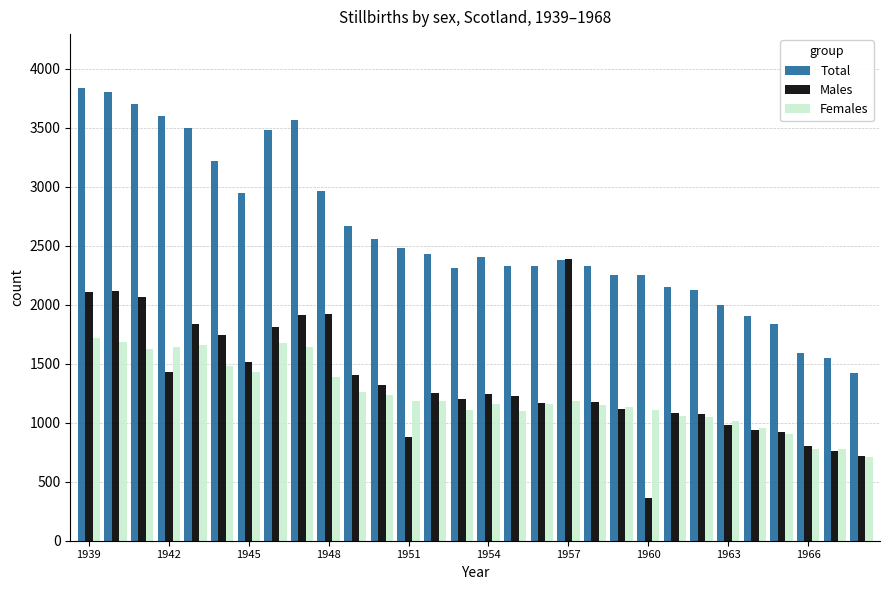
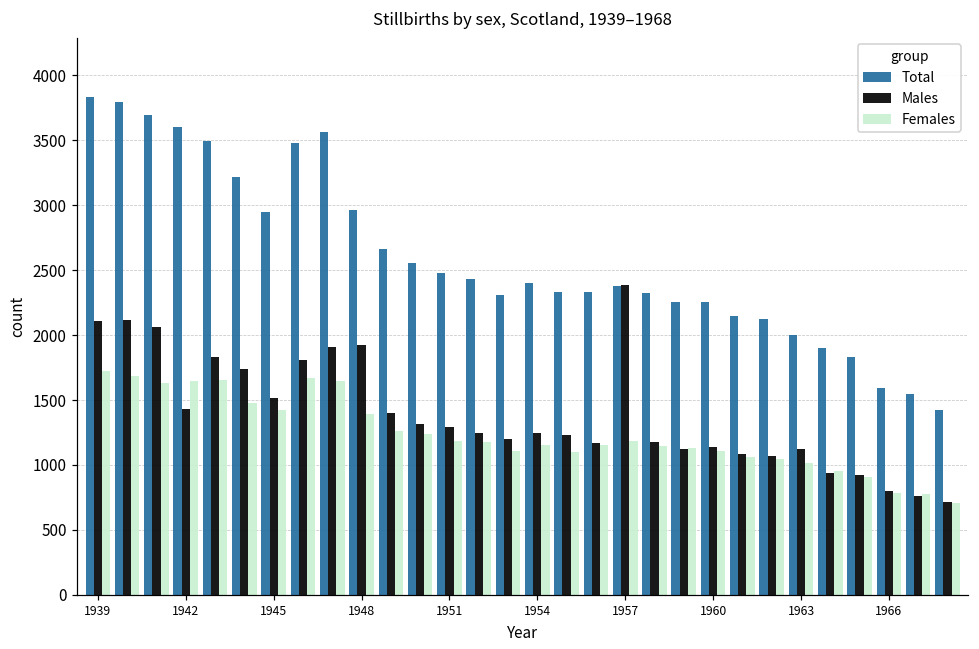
Males, 1951: 880 -> 1290
Males, 1960: 360 -> 1140
Males, 1963: 980 -> 1120
